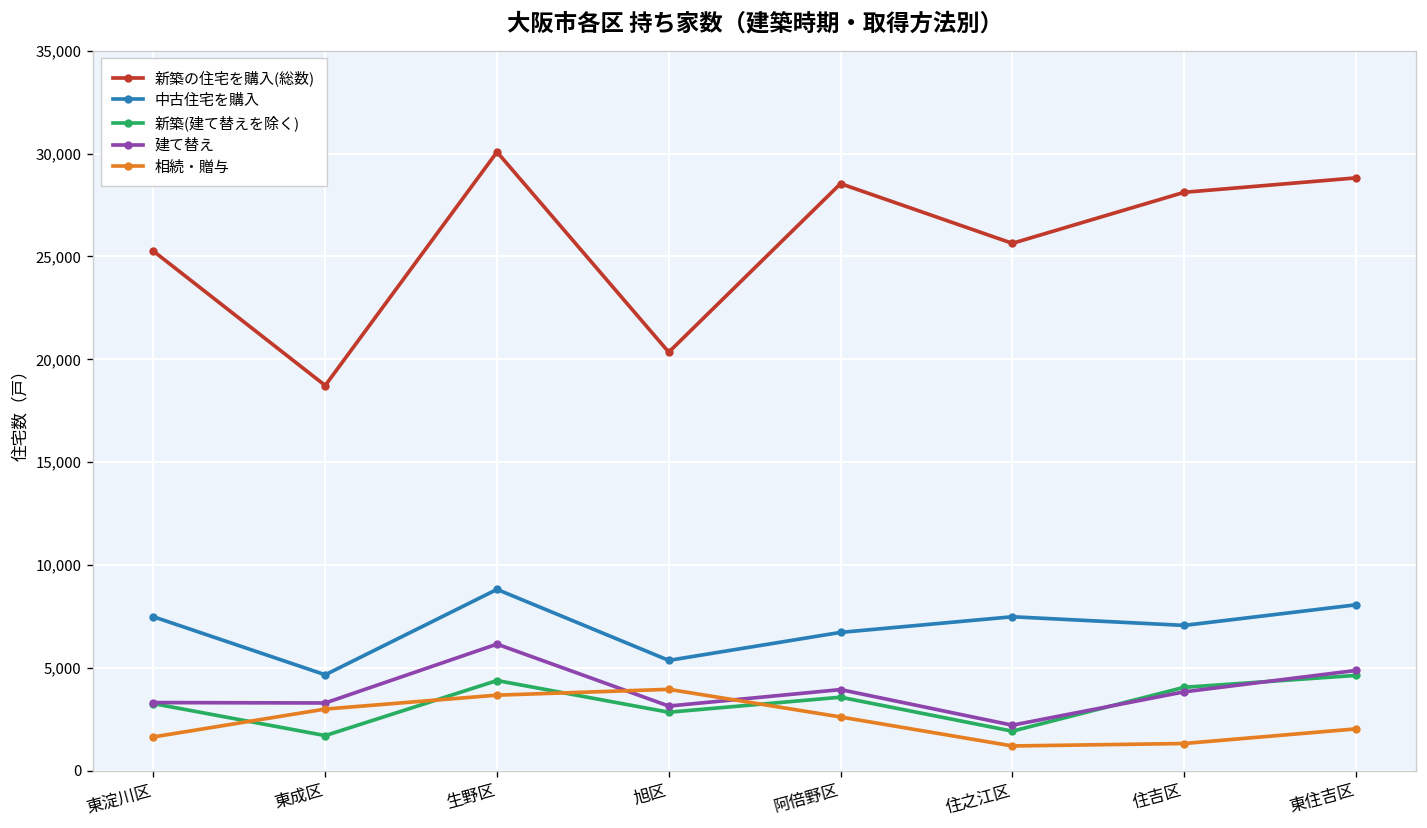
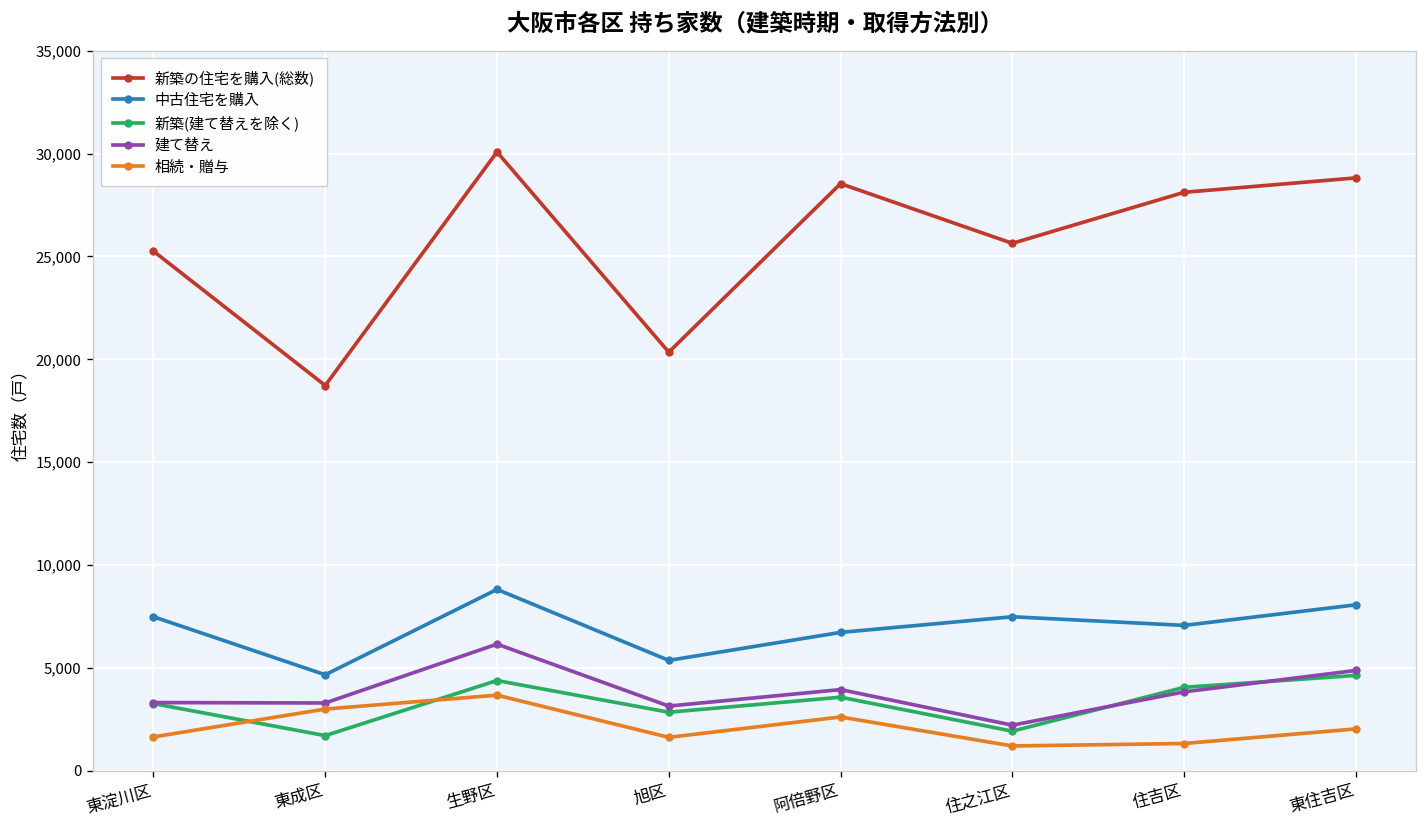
相続・贈与, 旭区: 4,000 -> 1,600
